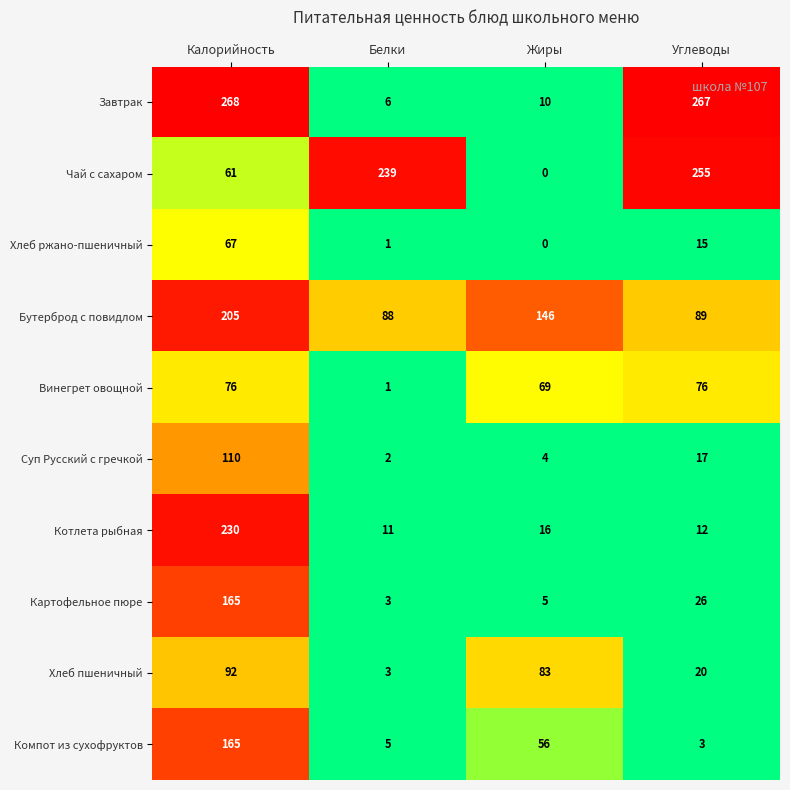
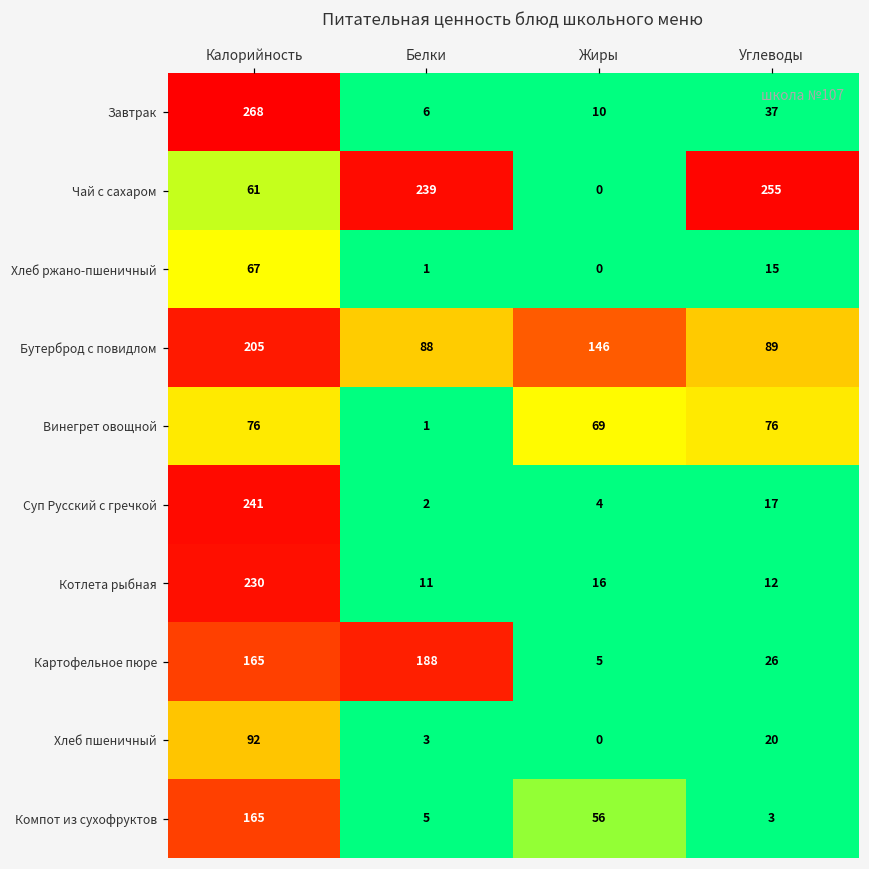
Завтрак, Углеводы: 267 -> 37
Суп Русский с гречкой, Калорийность: 110 -> 241
Картофельное пюре, Белки: 3 -> 188
Хлеб пшеничный, Жиры: 83 -> 0
